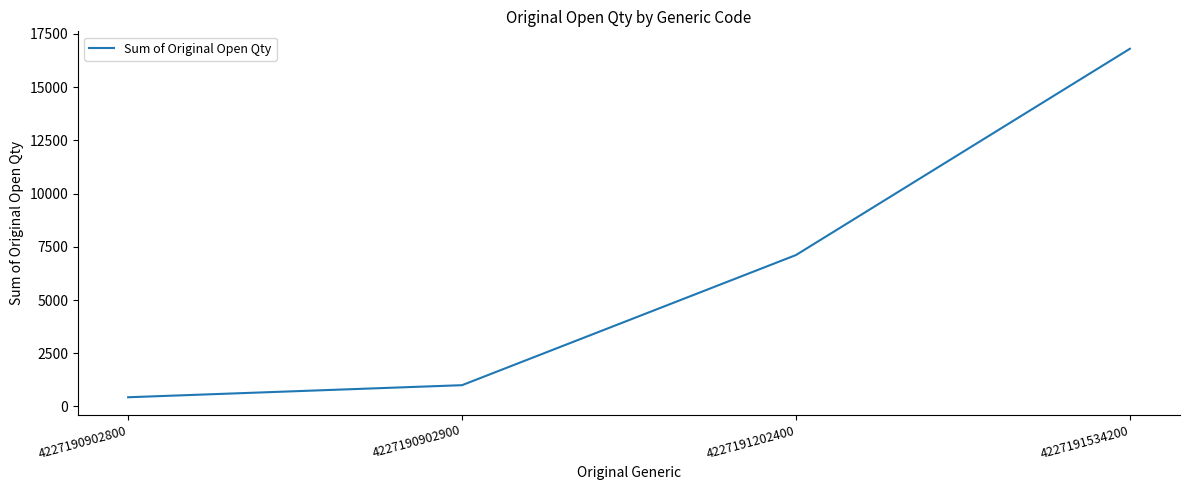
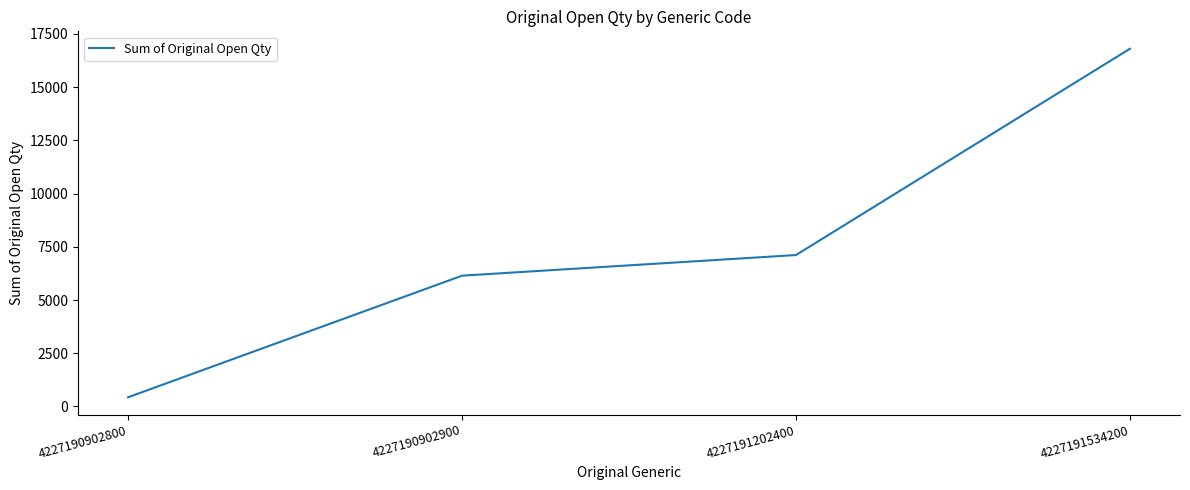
4227190902900: 1000 -> 6100
